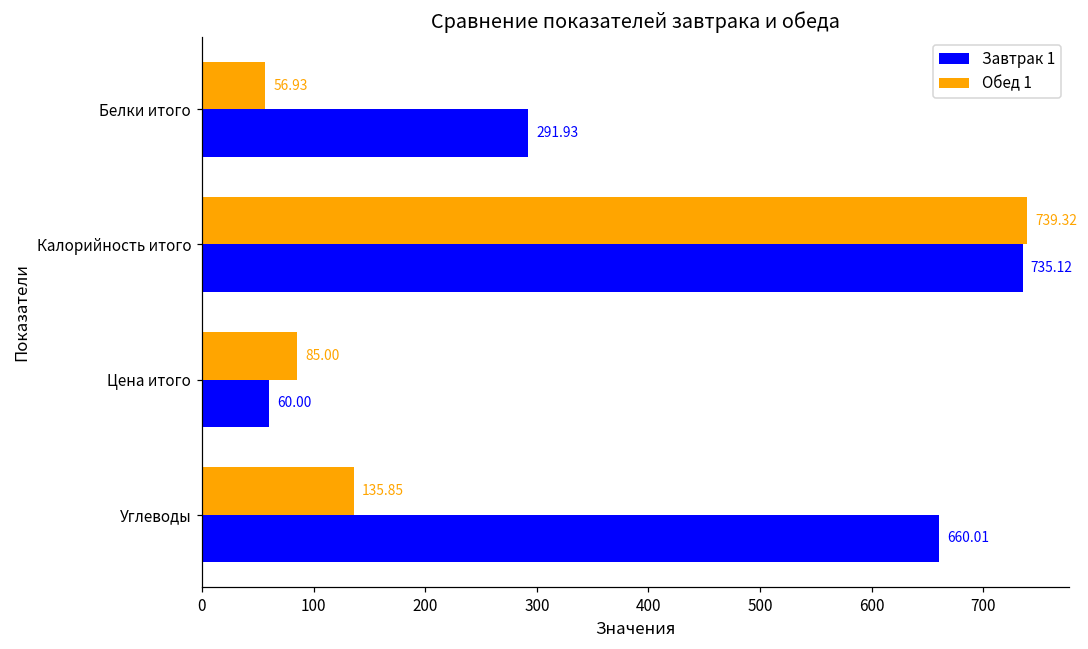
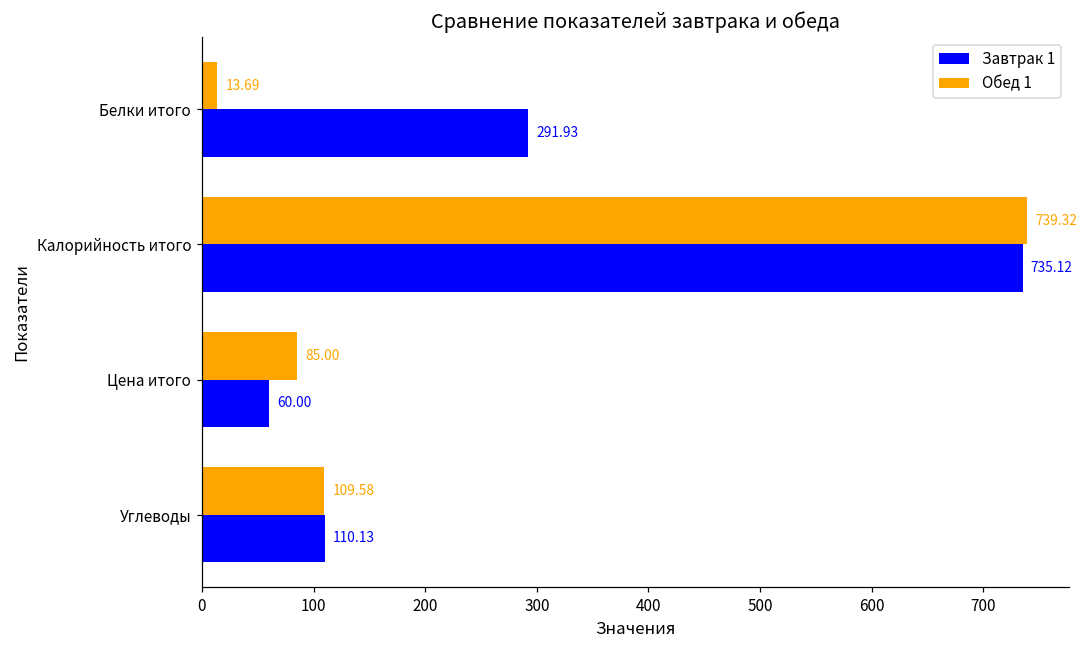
Обед 1, Белки итого: 56.93 -> 13.69
Обед 1, Углеводы: 135.85 -> 109.58
Завтрак 1, Углеводы: 660.01 -> 110.13
